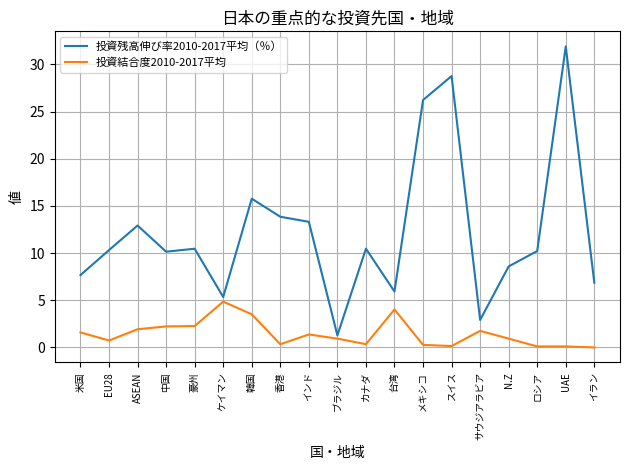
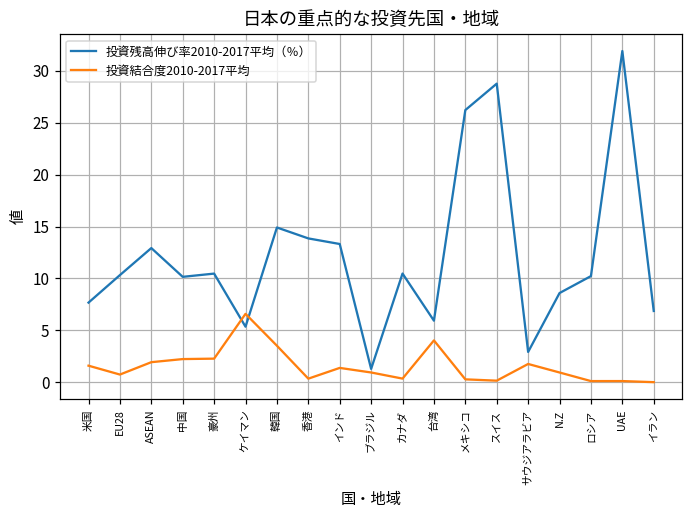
投資結合度2010-2017平均, ケイマン: 5 -> 7
投資残高伸び率2010-2017平均（％）, 韓国: 16 -> 15
